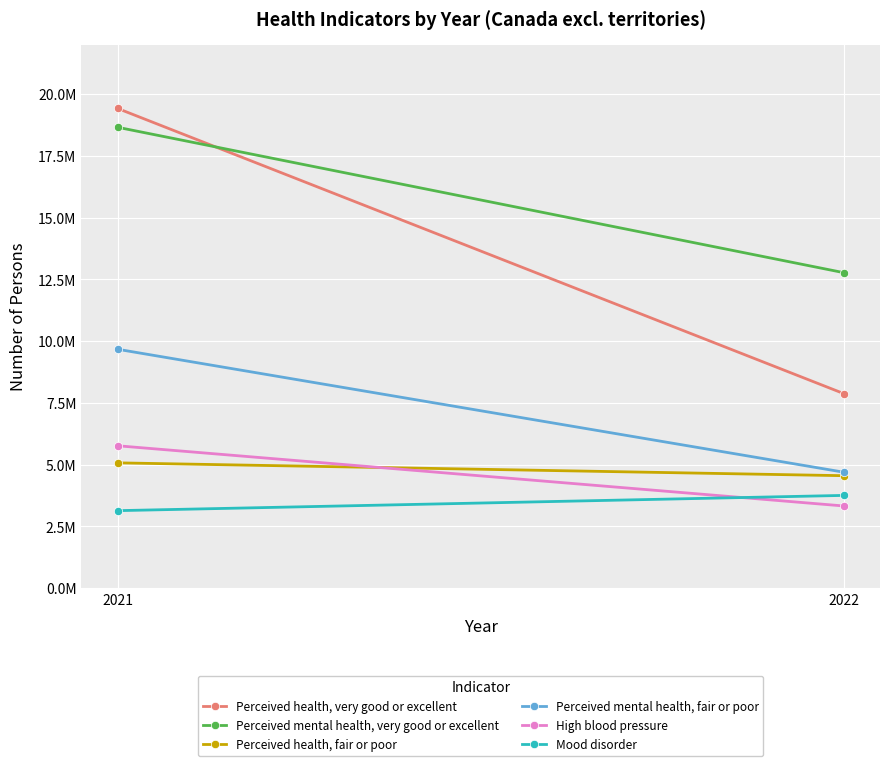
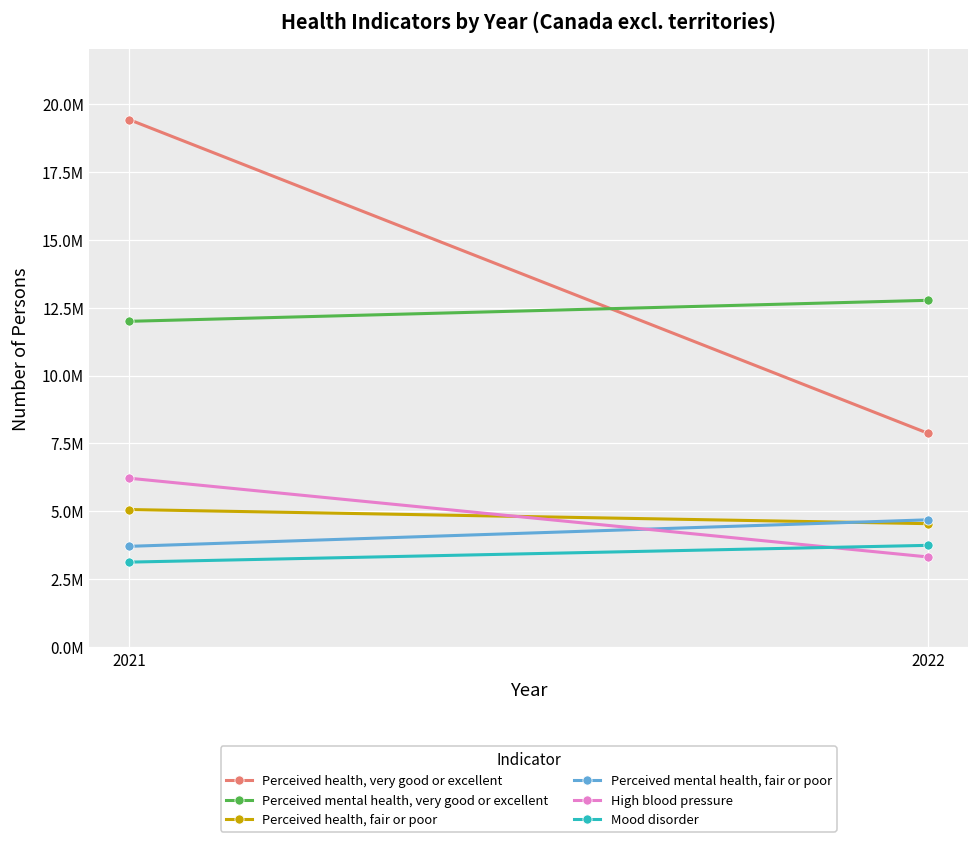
Perceived mental health, very good or excellent, 2021: 18700000 -> 12000000
Perceived mental health, fair or poor, 2021: 9700000 -> 3700000
High blood pressure, 2021: 5800000 -> 6200000
